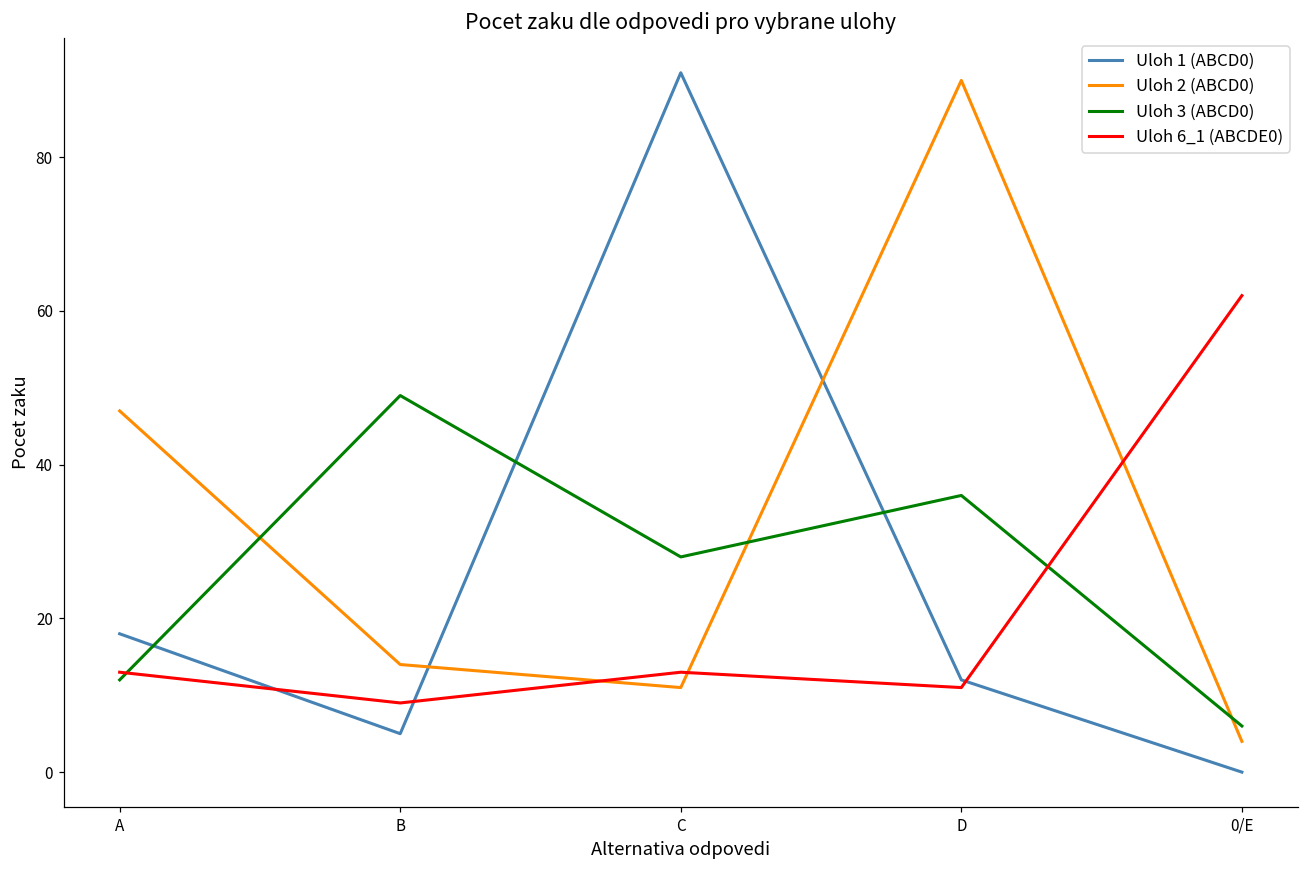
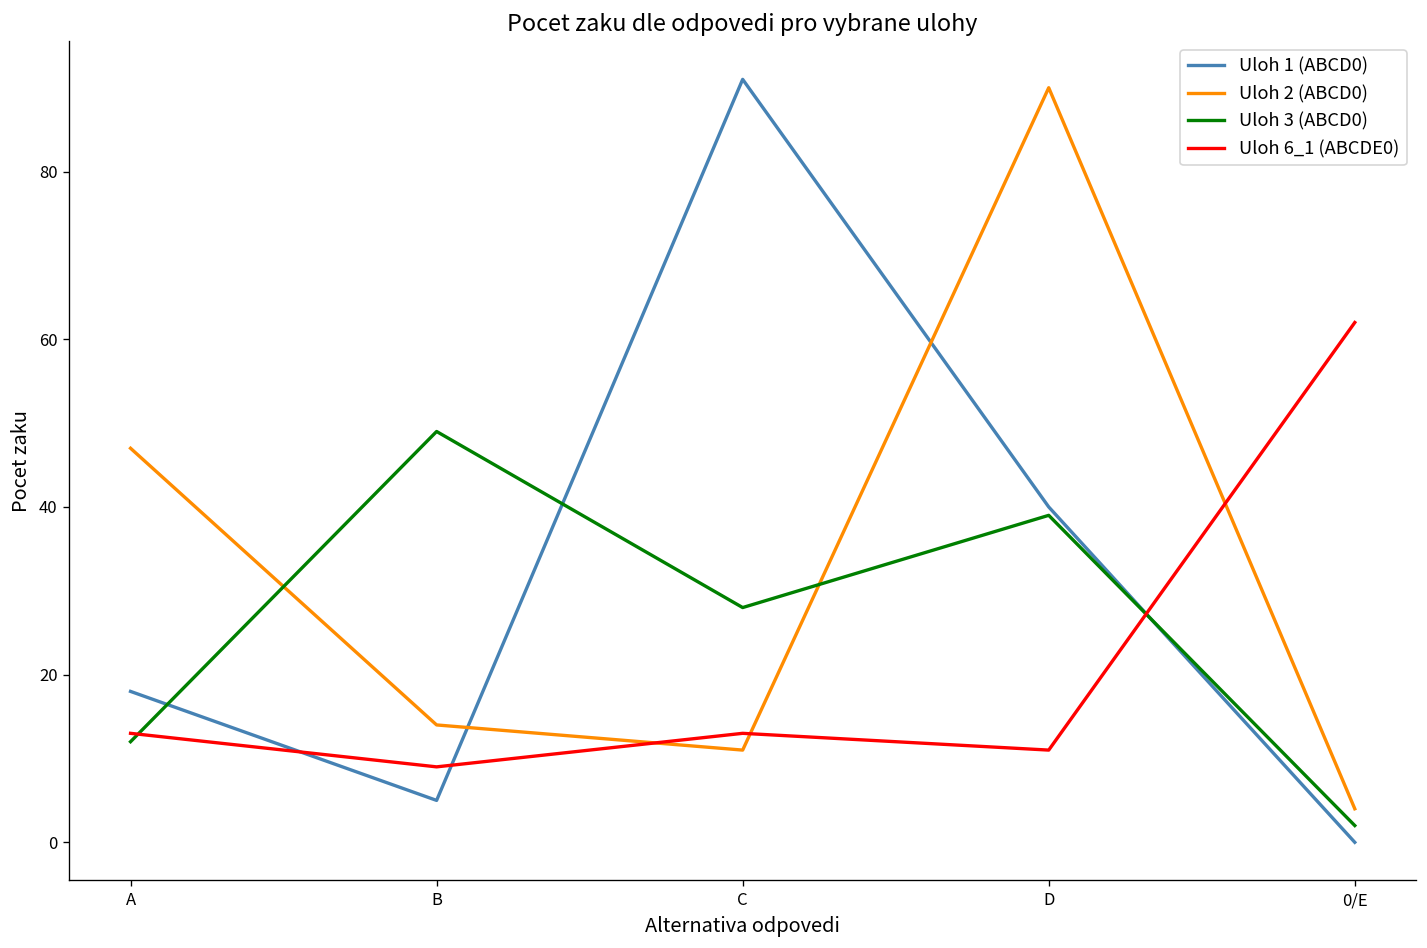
Uloh 1 (ABCD0), D: 12 -> 40
Uloh 3 (ABCD0), D: 36 -> 39
Uloh 3 (ABCD0), 0/E: 6 -> 2
